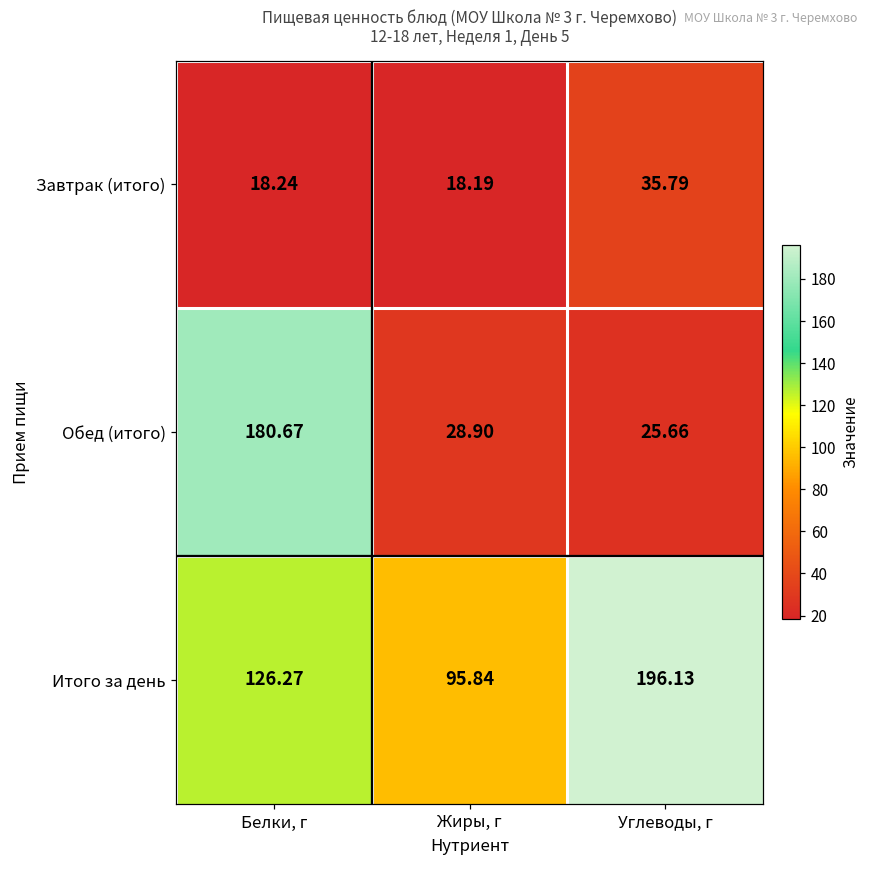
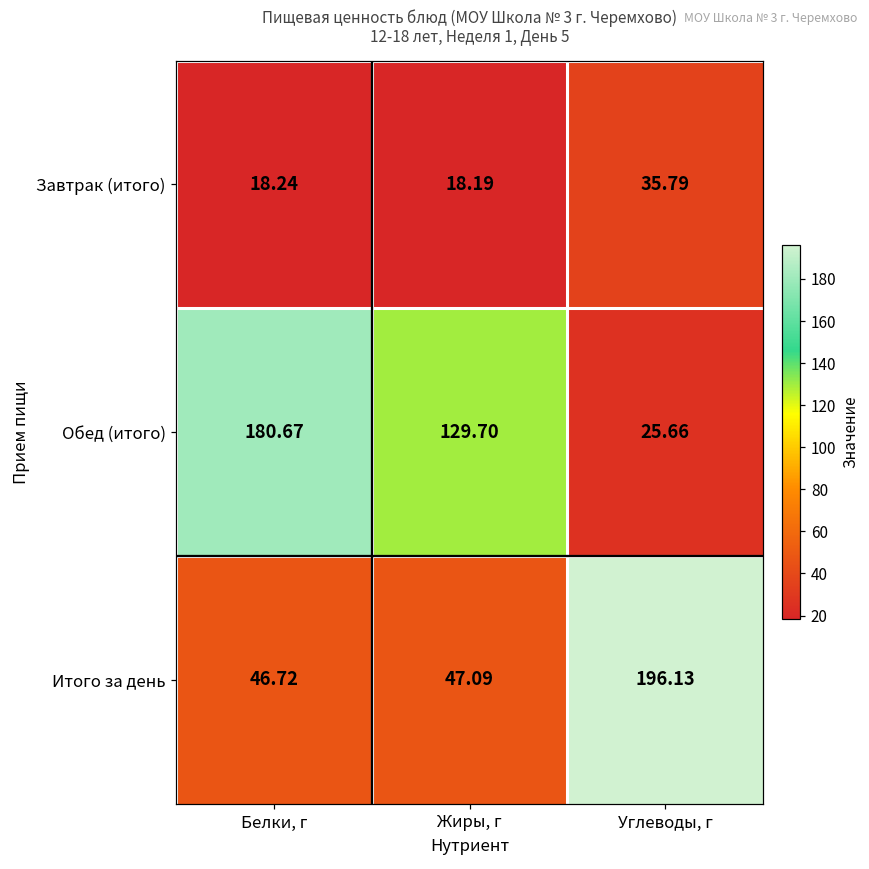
Обед (итого), Жиры, г: 28.90 -> 129.70
Итого за день, Белки, г: 126.27 -> 46.72
Итого за день, Жиры, г: 95.84 -> 47.09
